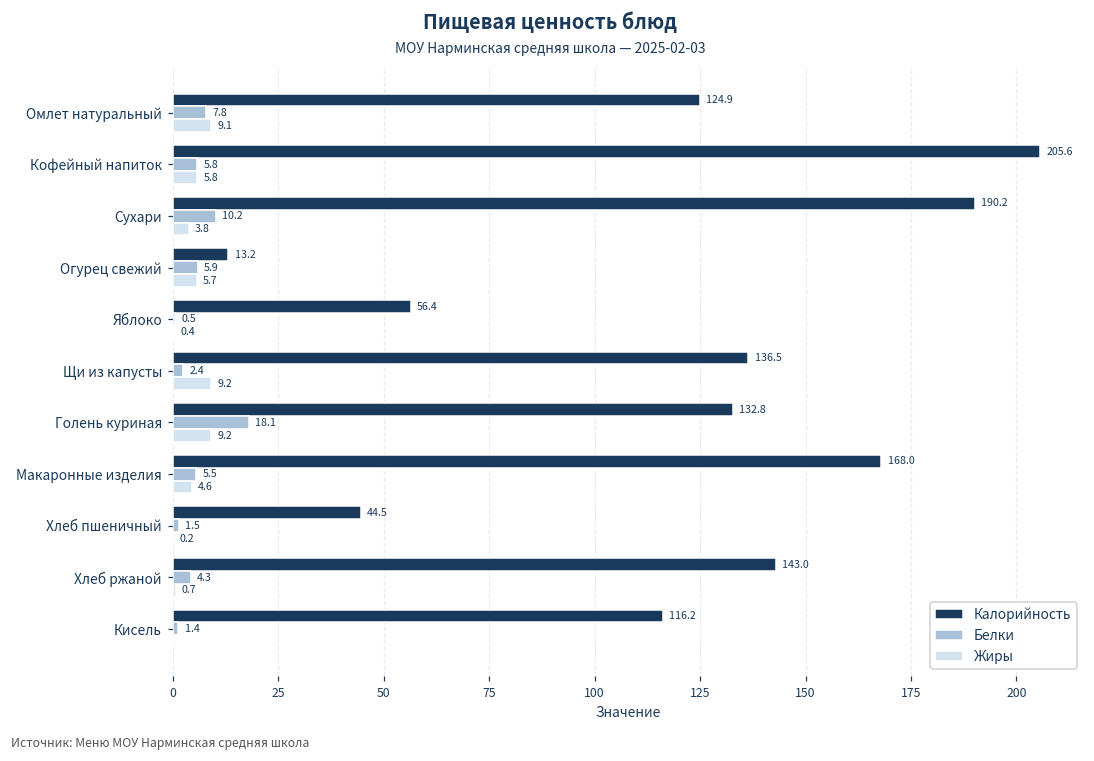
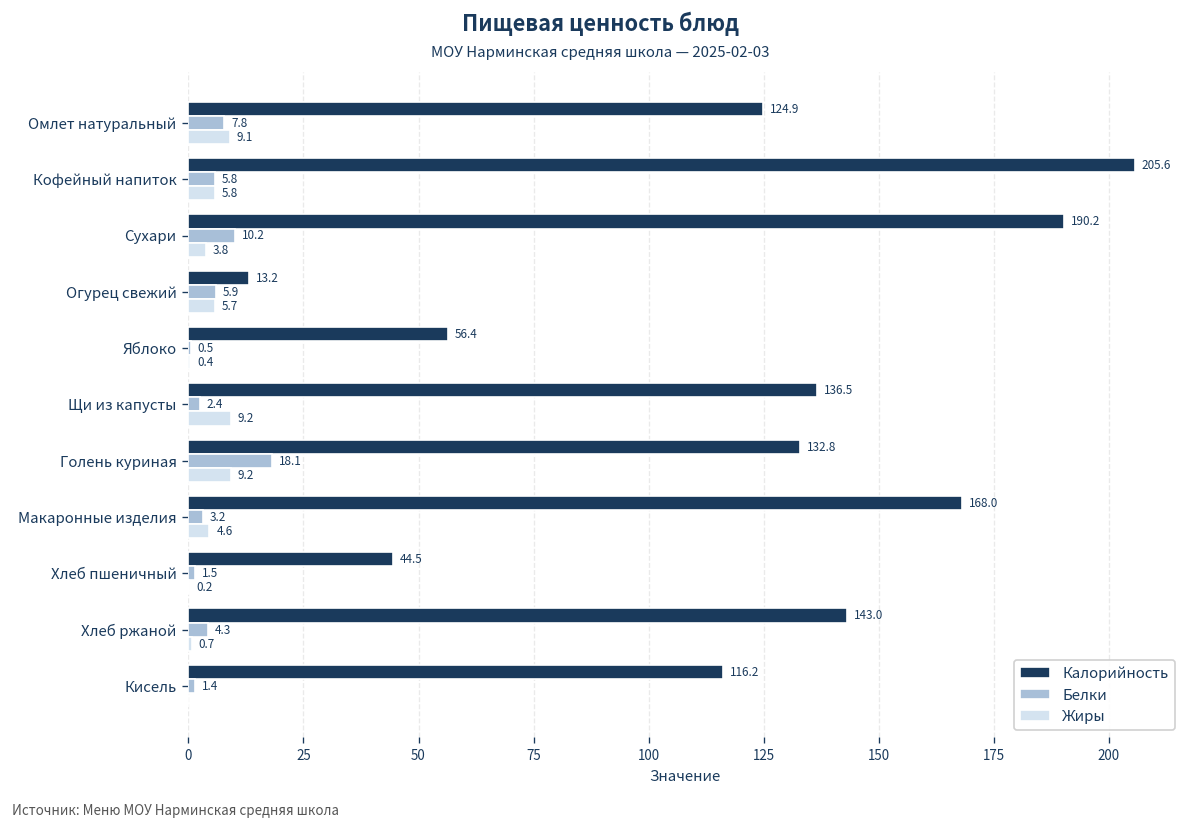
Белки, Макаронные изделия: 5.5 -> 3.2
